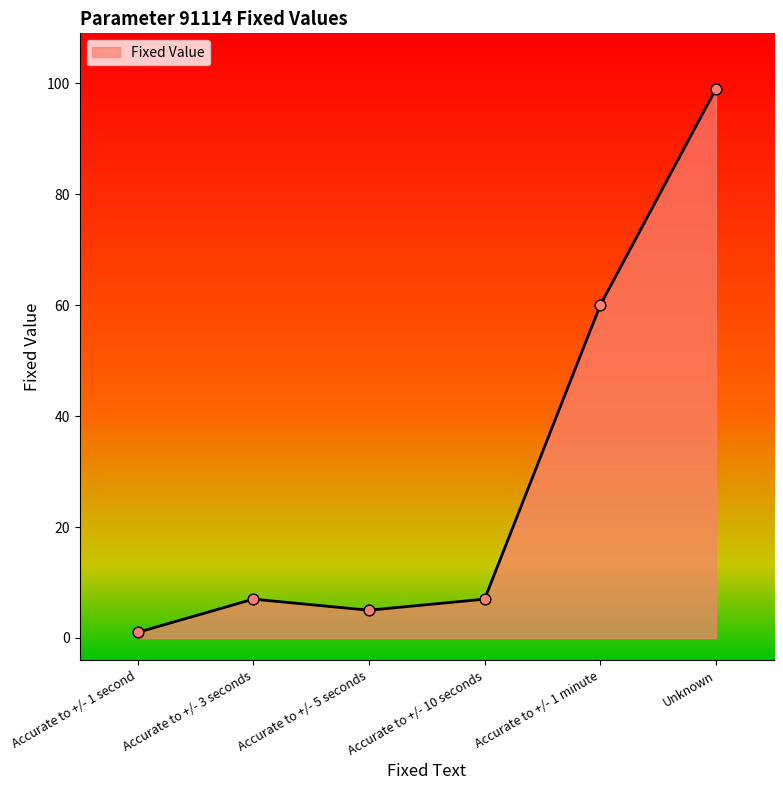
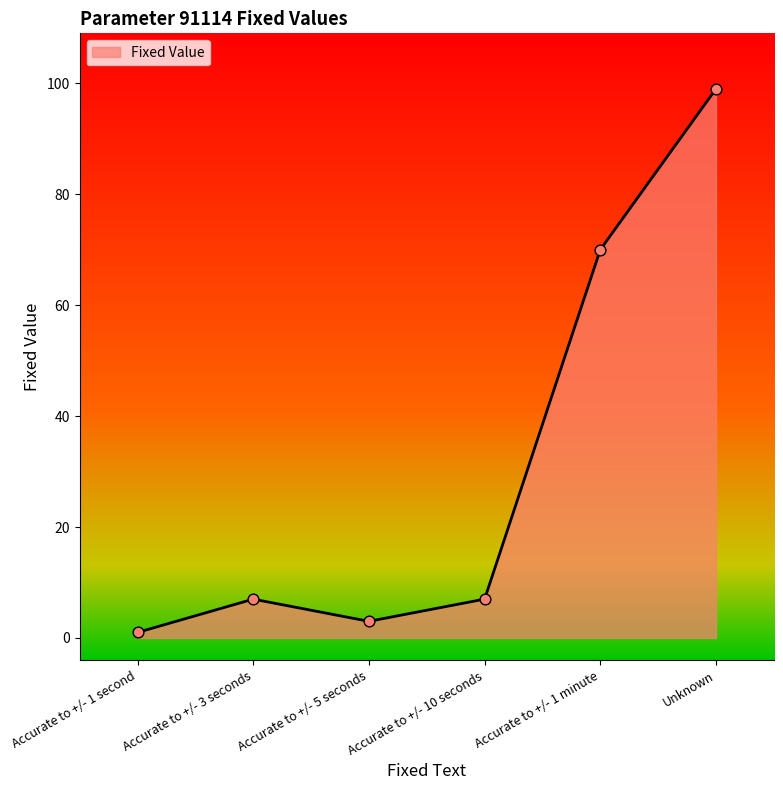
Accurate to +/- 5 seconds: 5 -> 3
Accurate to +/- 1 minute: 60 -> 70
